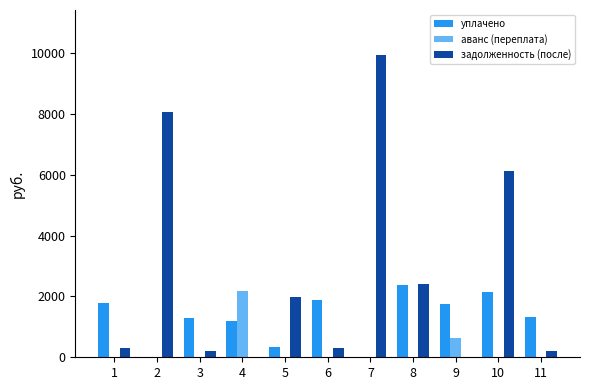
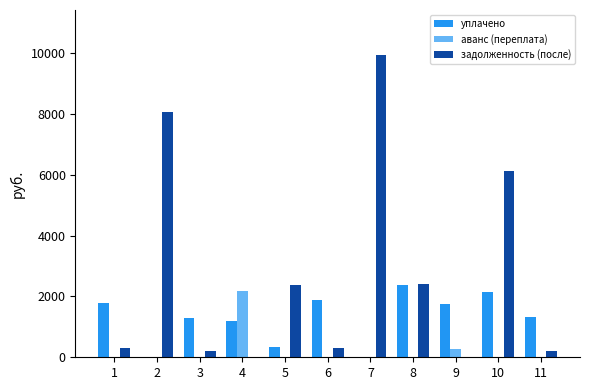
задолженность (после), 5: 2000 -> 2400
аванс (переплата), 9: 600 -> 300
